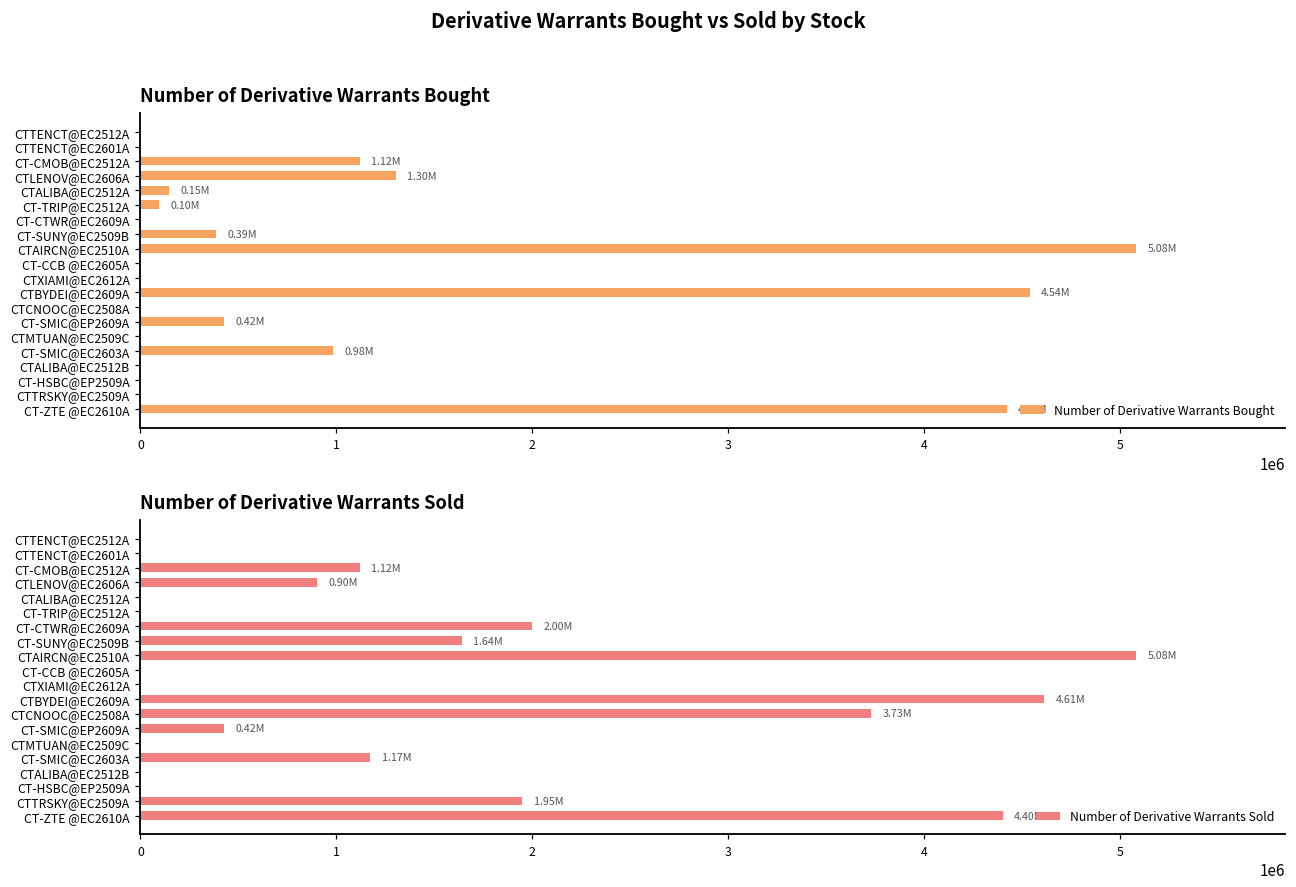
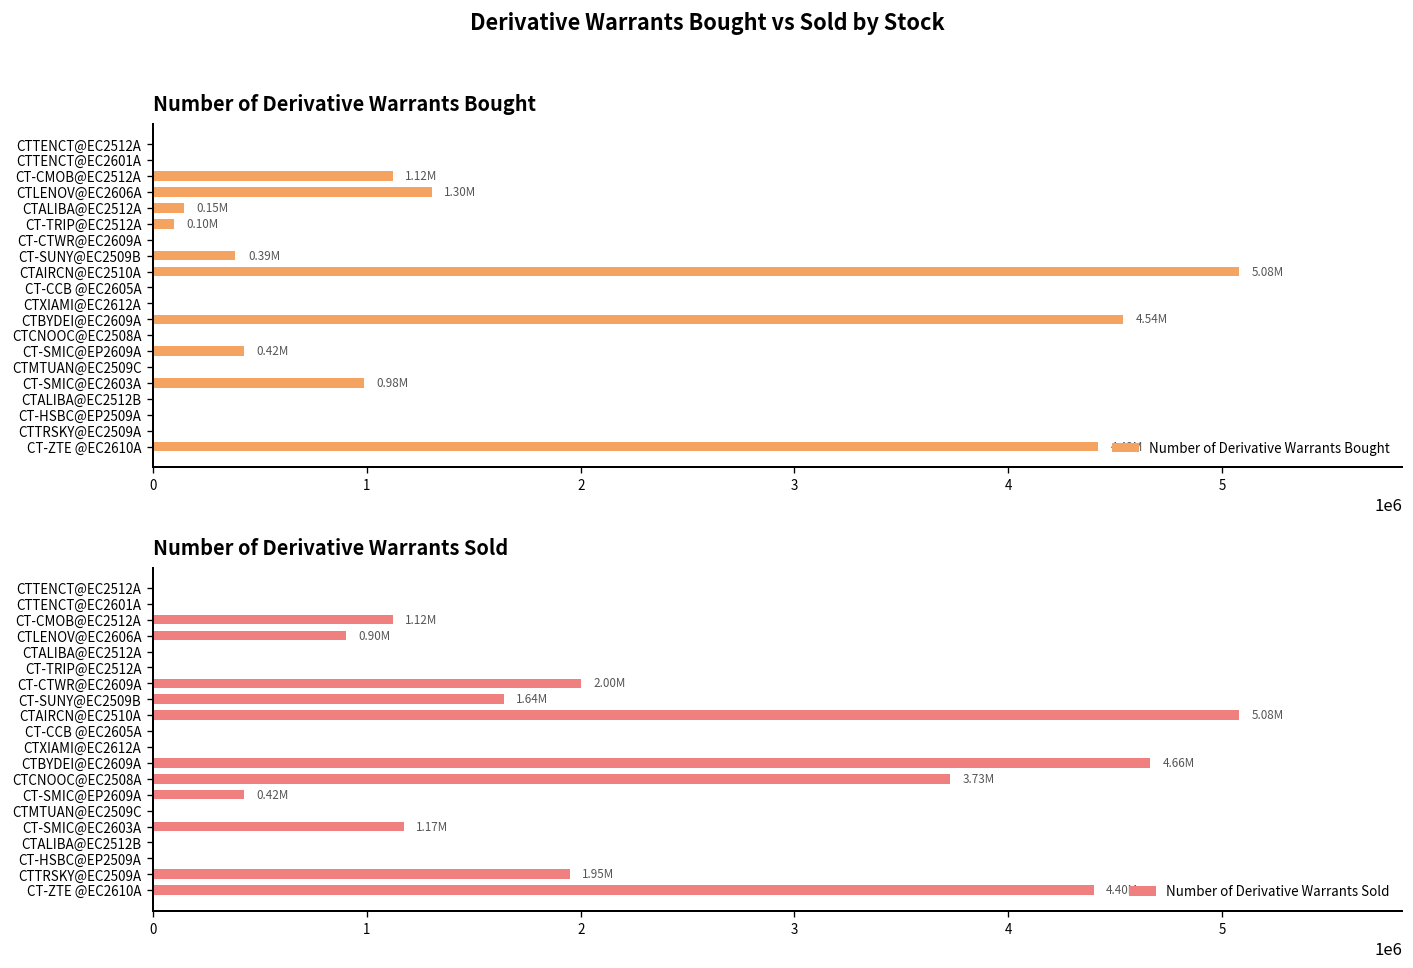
Number of Derivative Warrants Sold, CTBYDEI@EC2609A: 4.61M -> 4.66M
